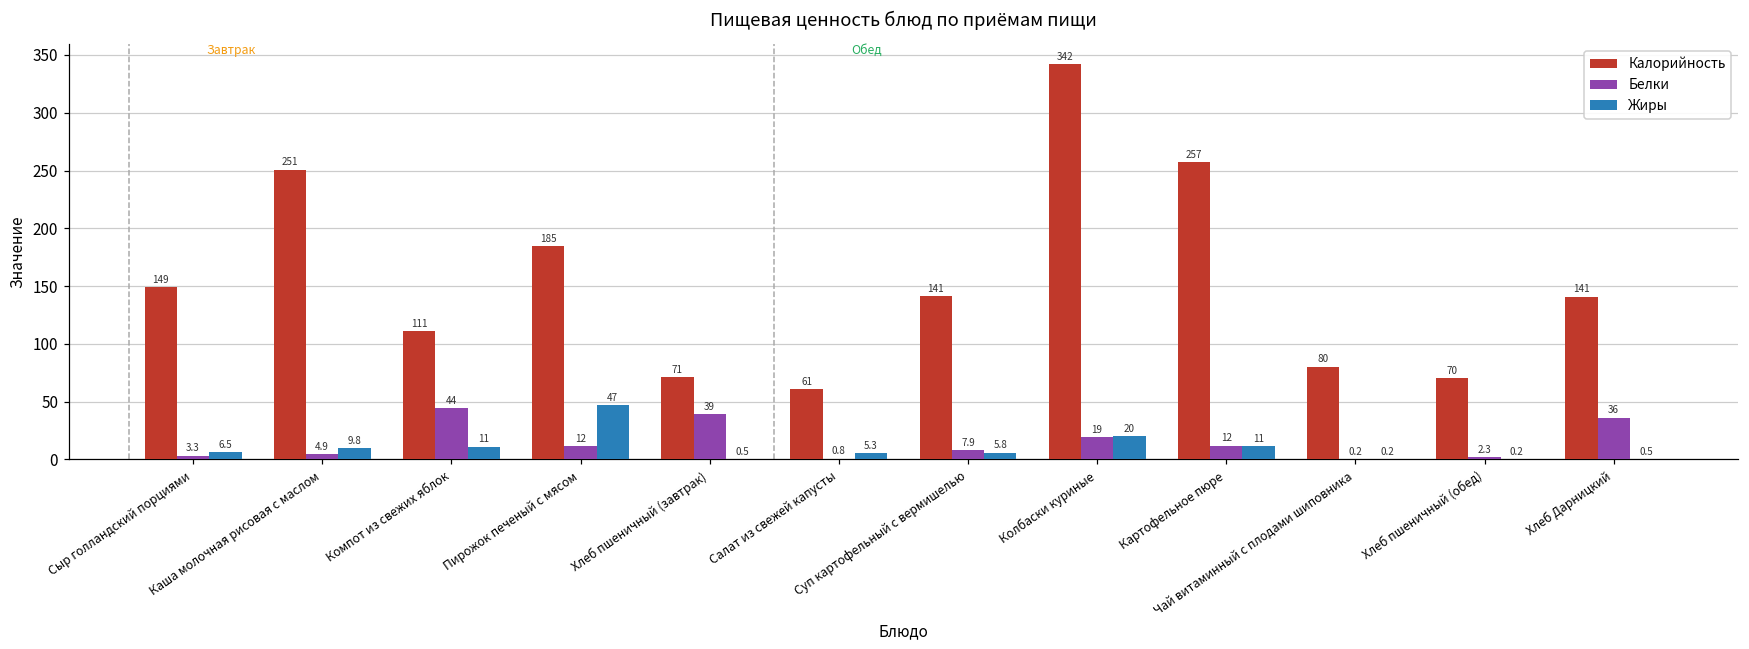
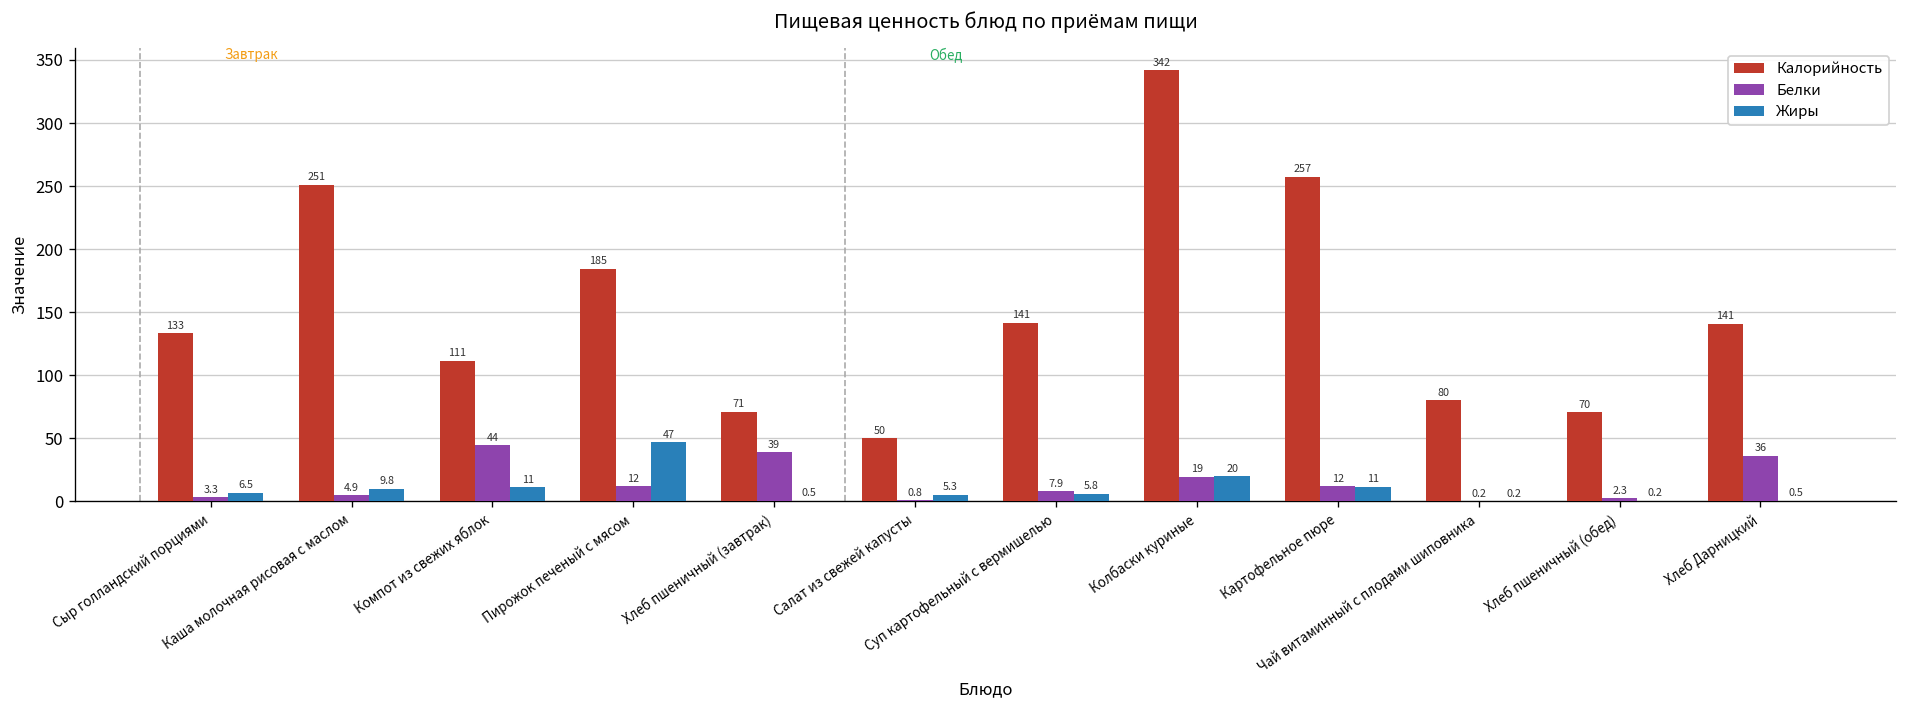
Калорийность, Сыр голландский порциями: 149 -> 133
Калорийность, Салат из свежей капусты: 61 -> 50
